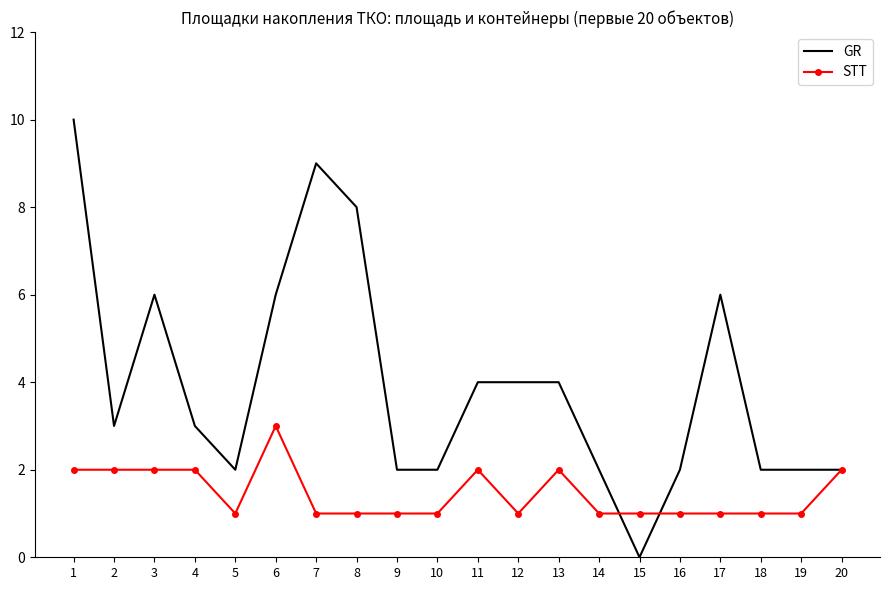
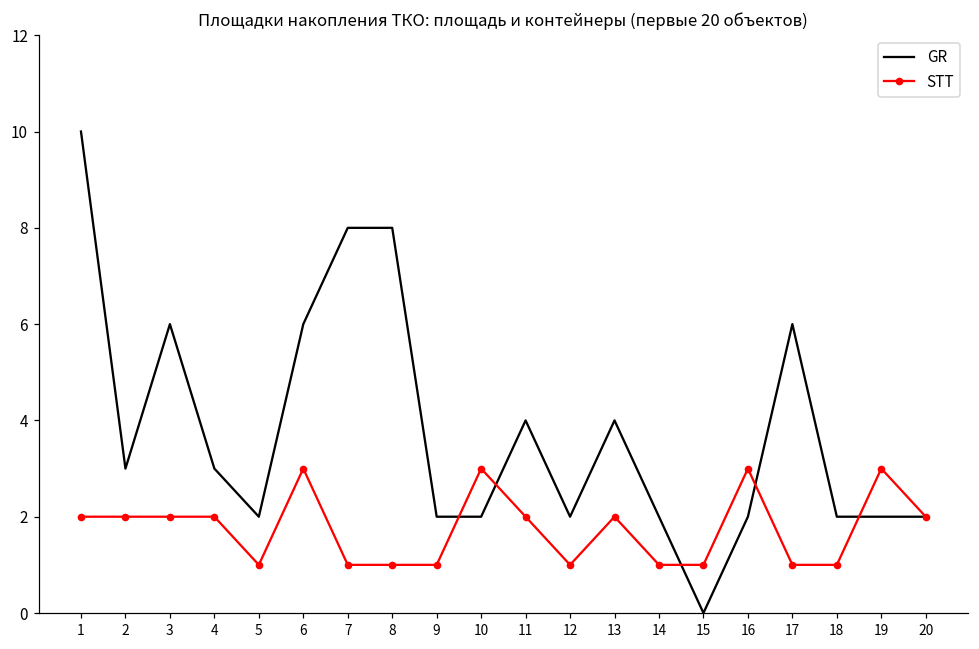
GR, 7: 9 -> 8
STT, 10: 1 -> 3
GR, 12: 4 -> 2
STT, 16: 1 -> 3
STT, 19: 1 -> 3
